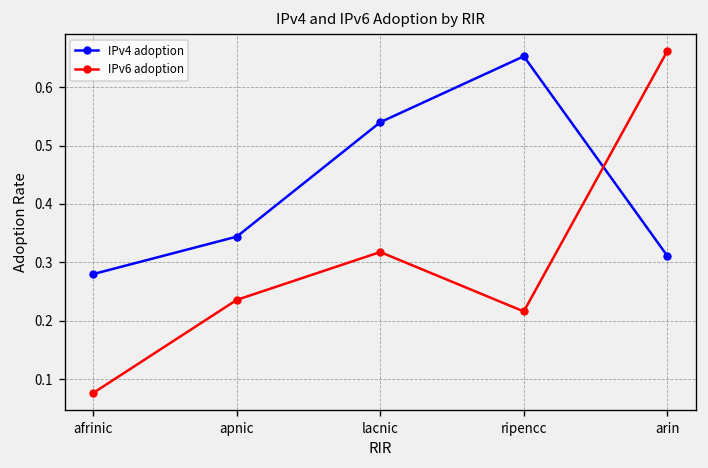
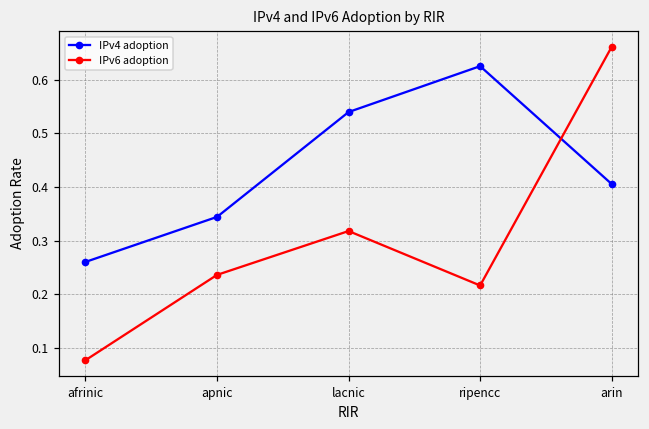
IPv4 adoption, afrinic: 0.28 -> 0.26
IPv4 adoption, ripencc: 0.65 -> 0.63
IPv4 adoption, arin: 0.31 -> 0.41
